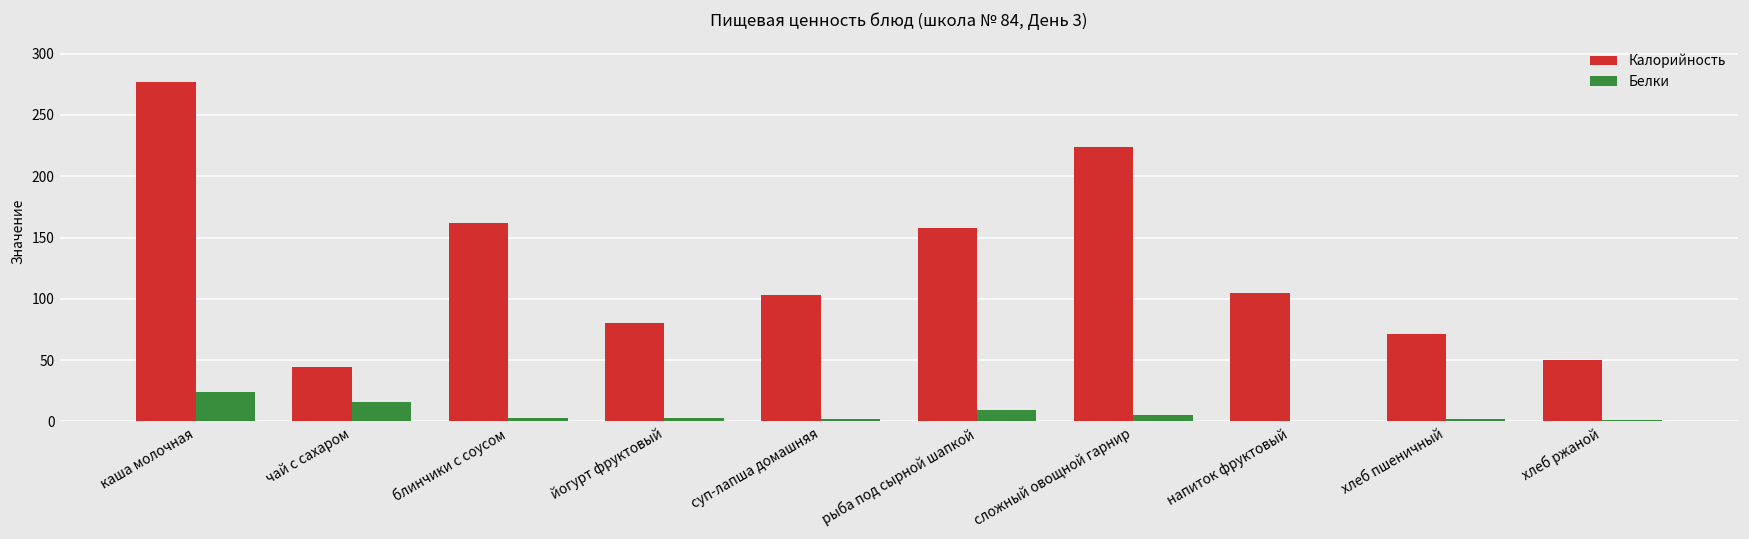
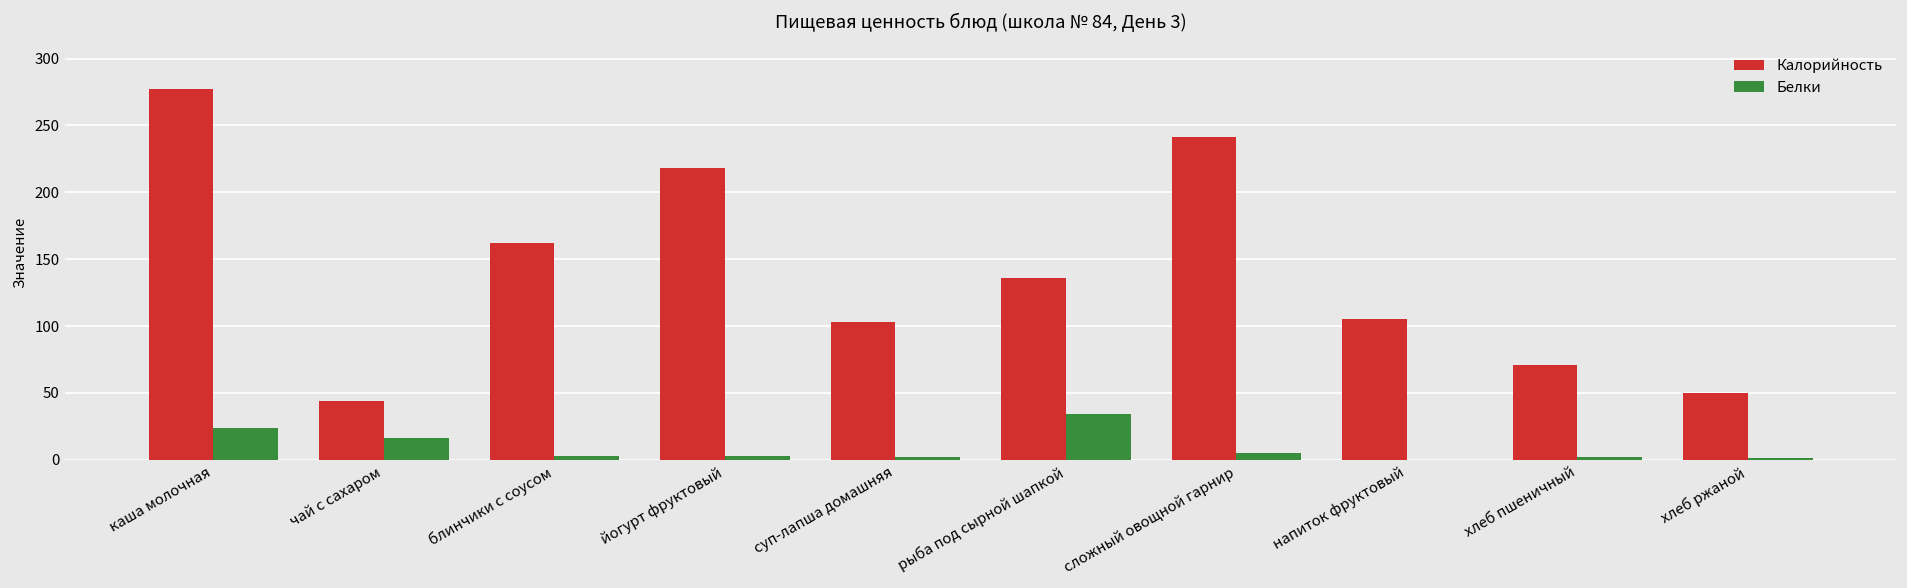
Калорийность, йогурт фруктовый: 80 -> 218
Калорийность, рыба под сырной шапкой: 158 -> 136
Белки, рыба под сырной шапкой: 9 -> 34
Калорийность, сложный овощной гарнир: 224 -> 241
